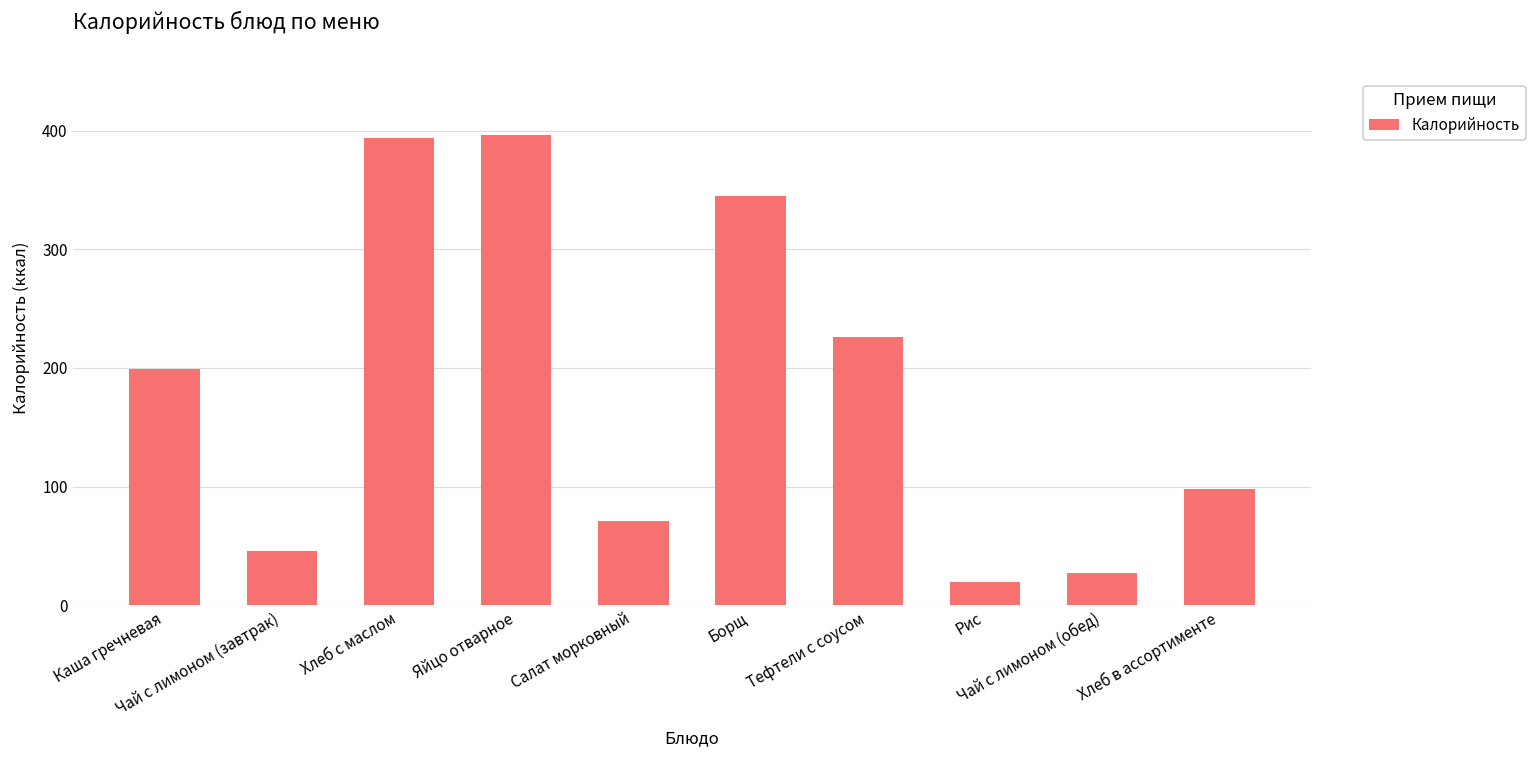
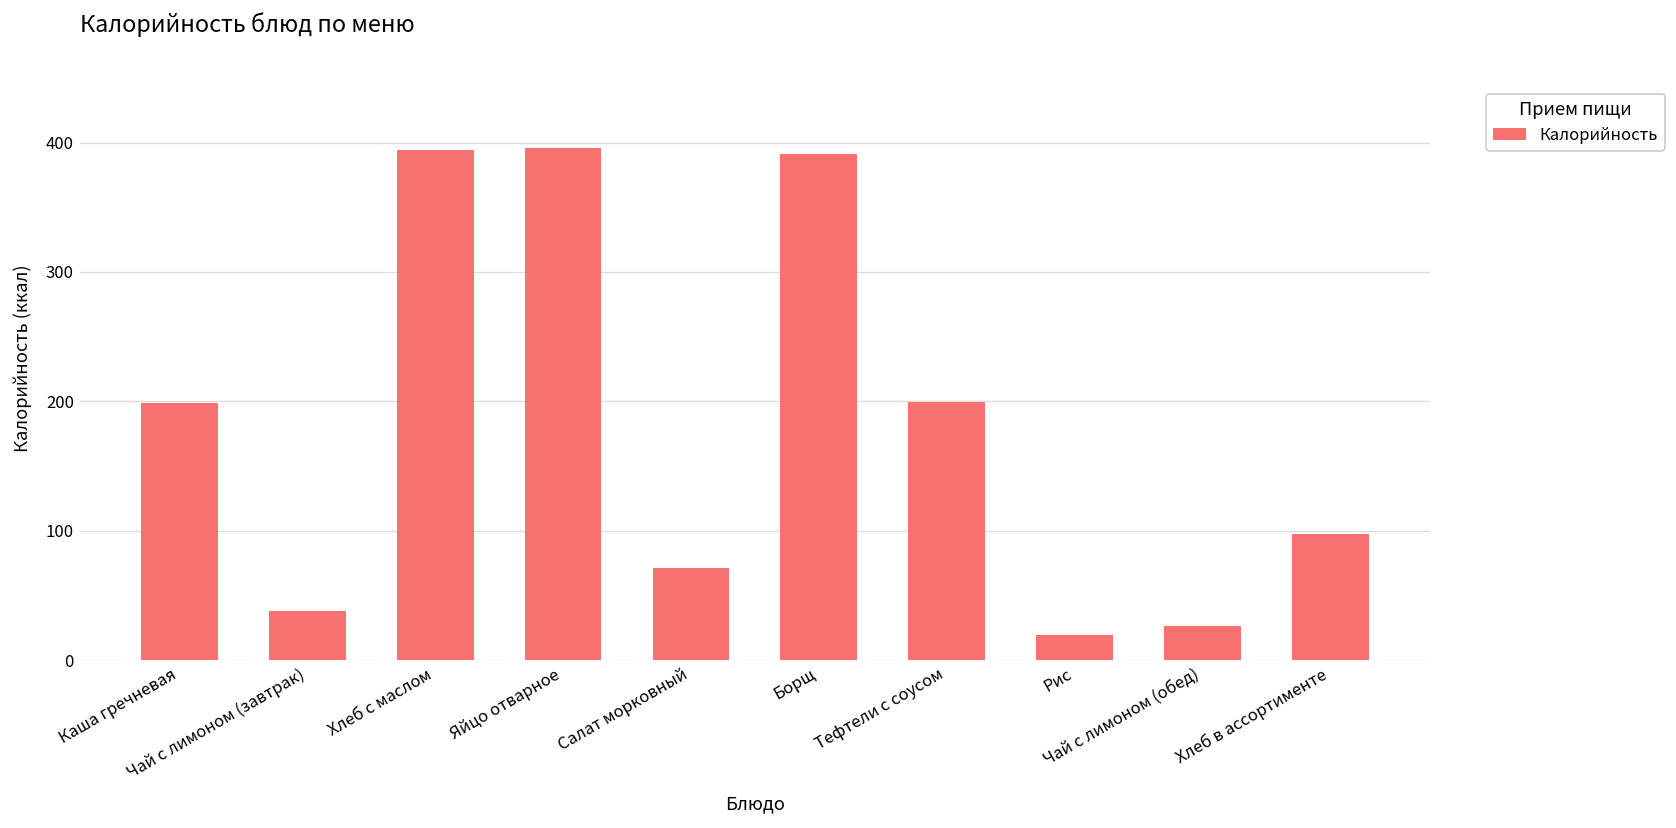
Чай с лимоном (завтрак): 46 -> 38
Борщ: 345 -> 391
Тефтели с соусом: 226 -> 200
